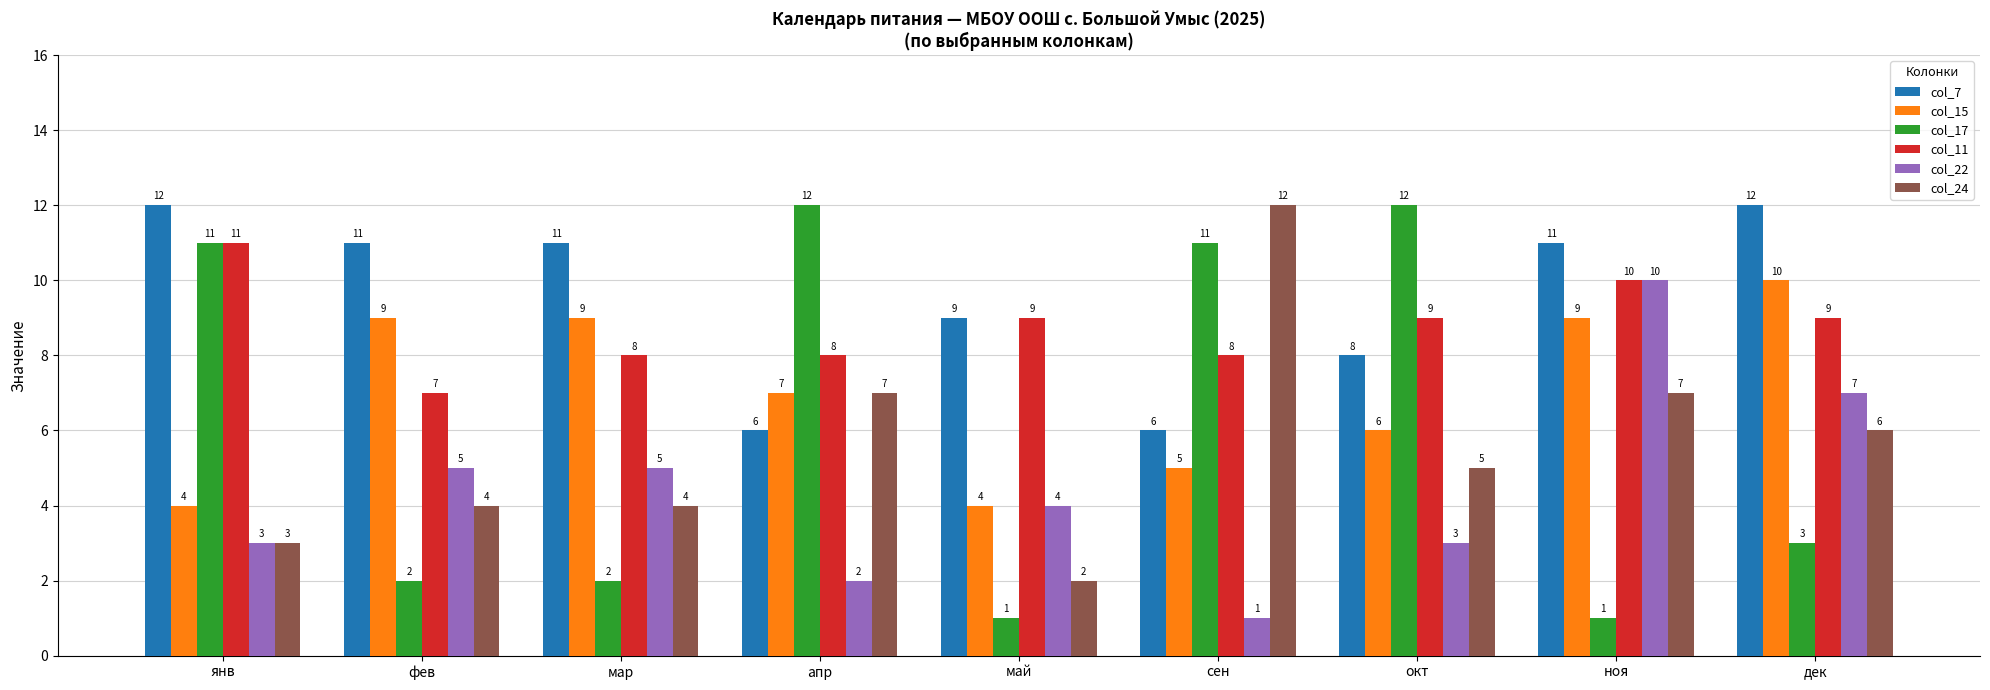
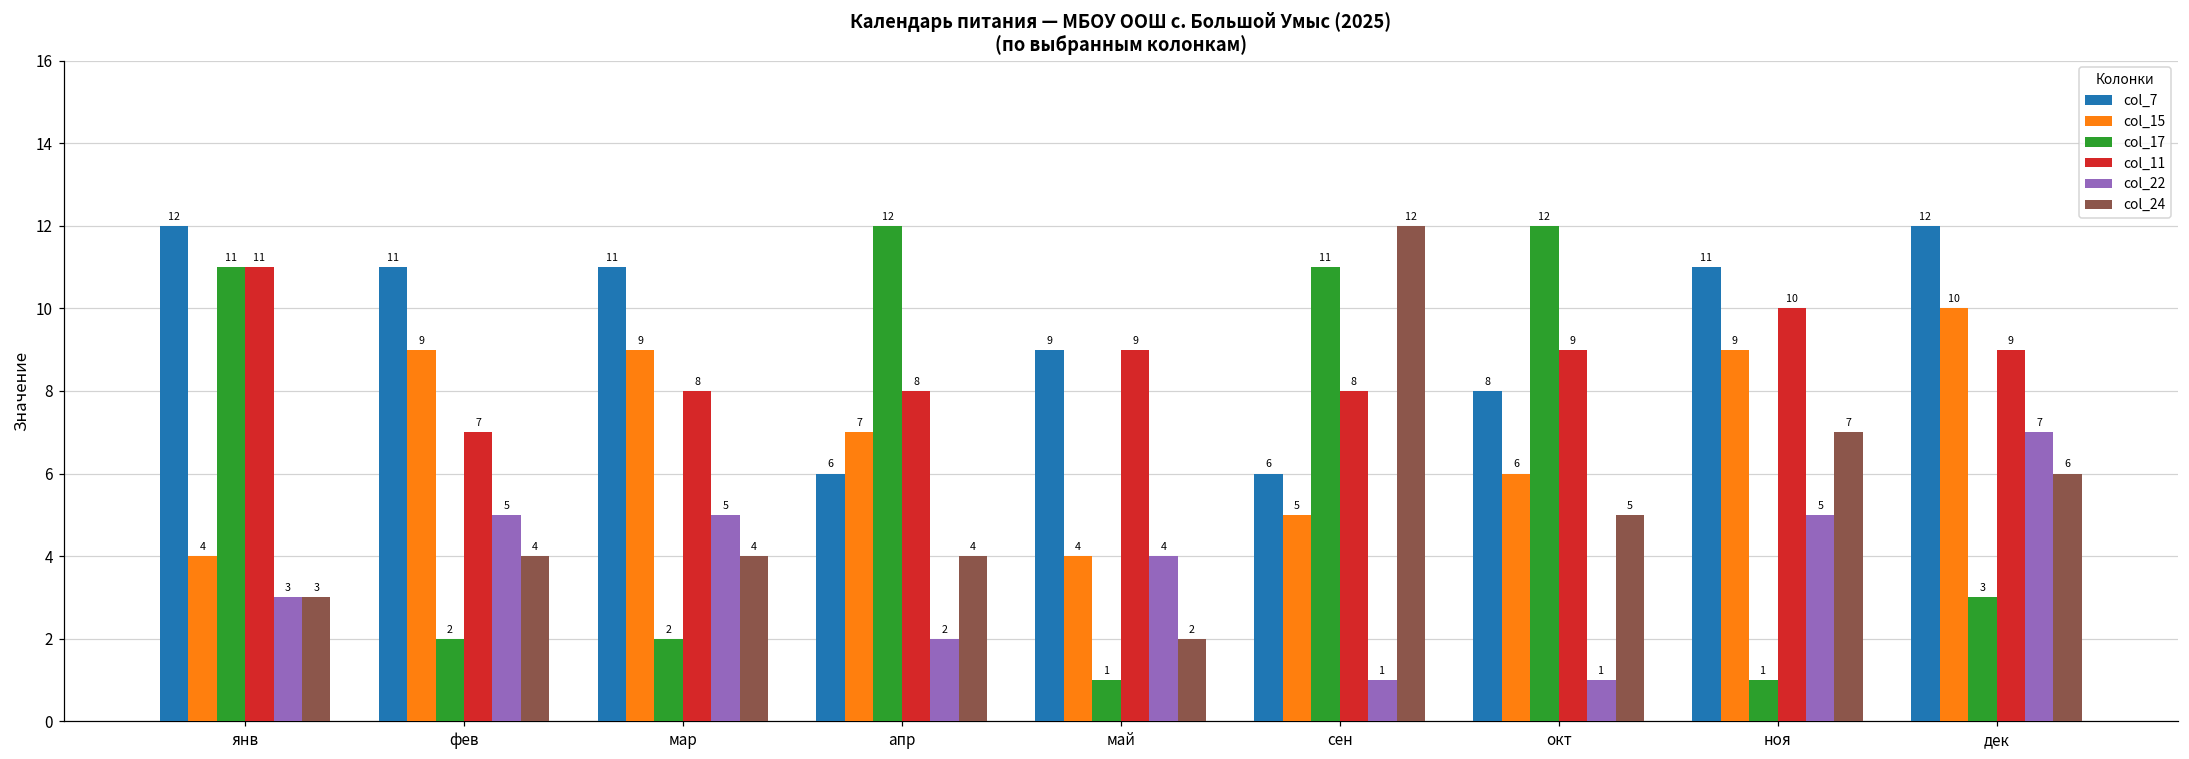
col_24, апр: 7 -> 4
col_22, окт: 3 -> 1
col_22, ноя: 10 -> 5
